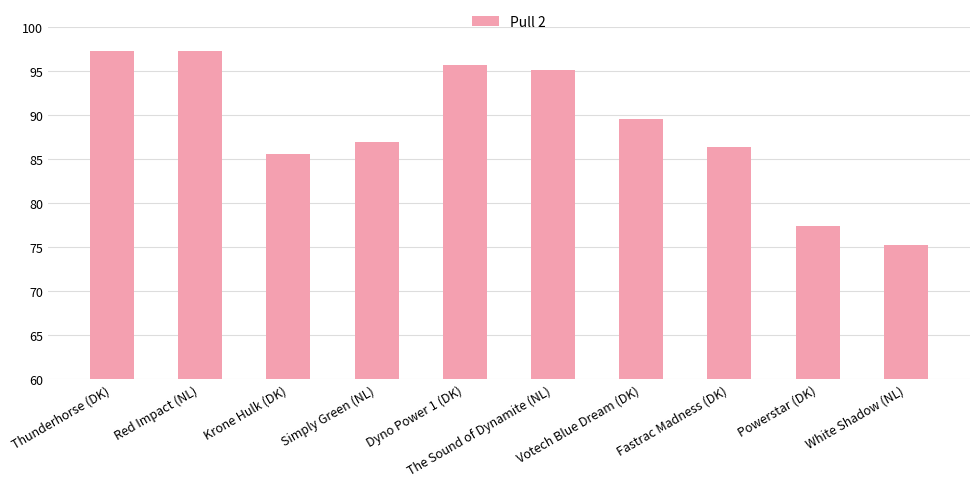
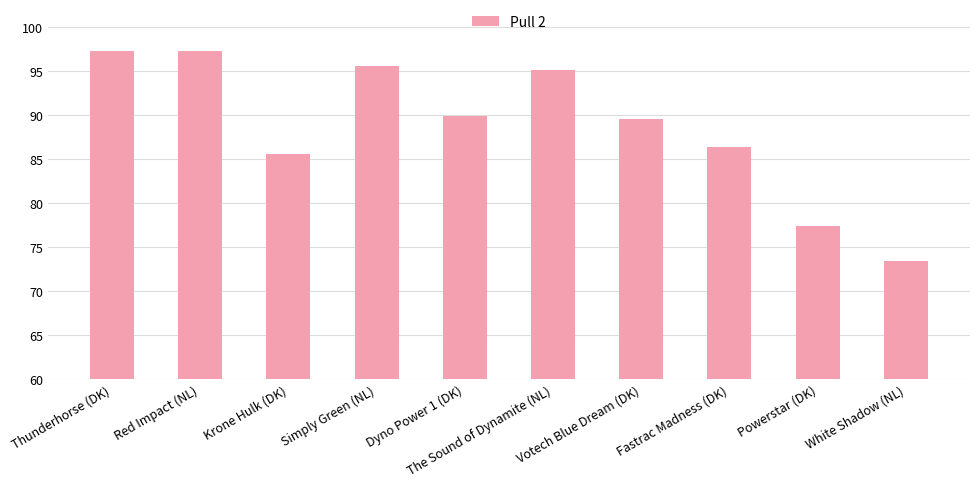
Simply Green (NL): 87 -> 96
Dyno Power 1 (DK): 96 -> 90
White Shadow (NL): 75 -> 73
